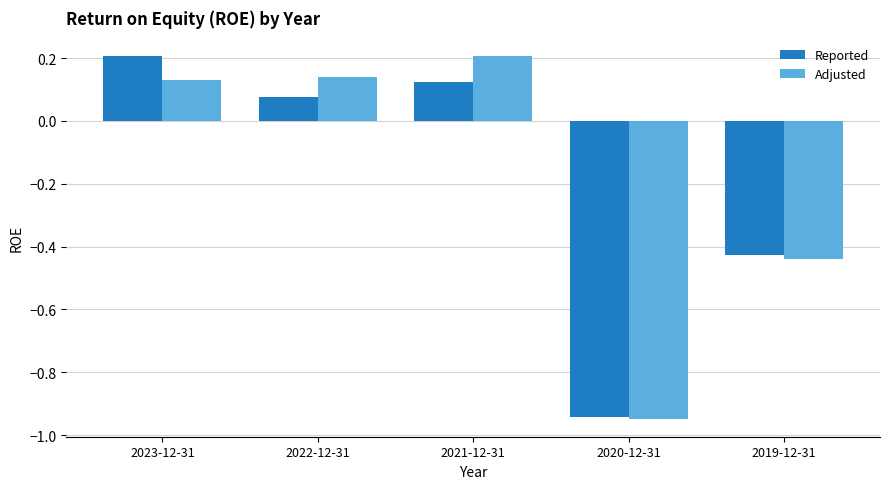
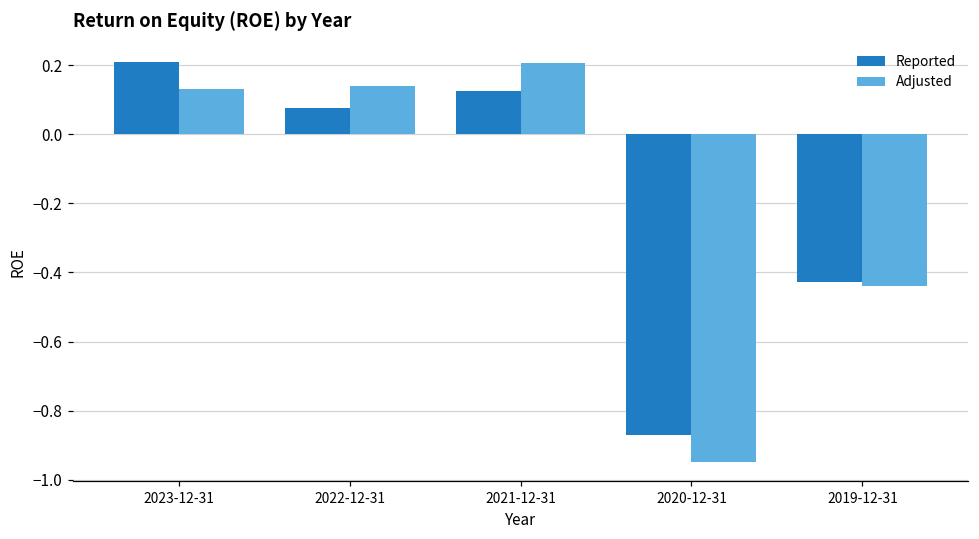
Reported, 2020-12-31: -0.94 -> -0.87
